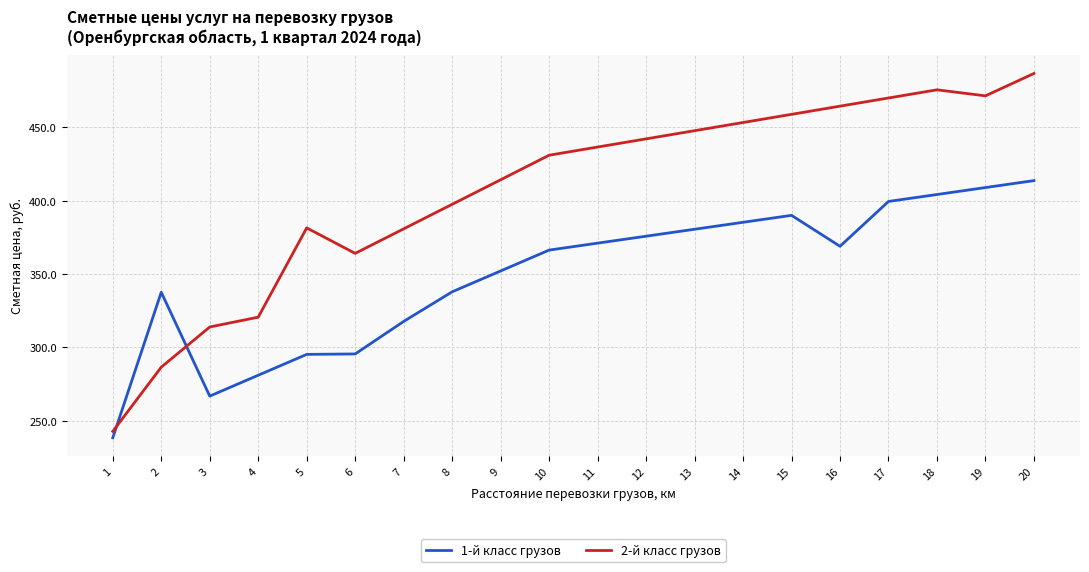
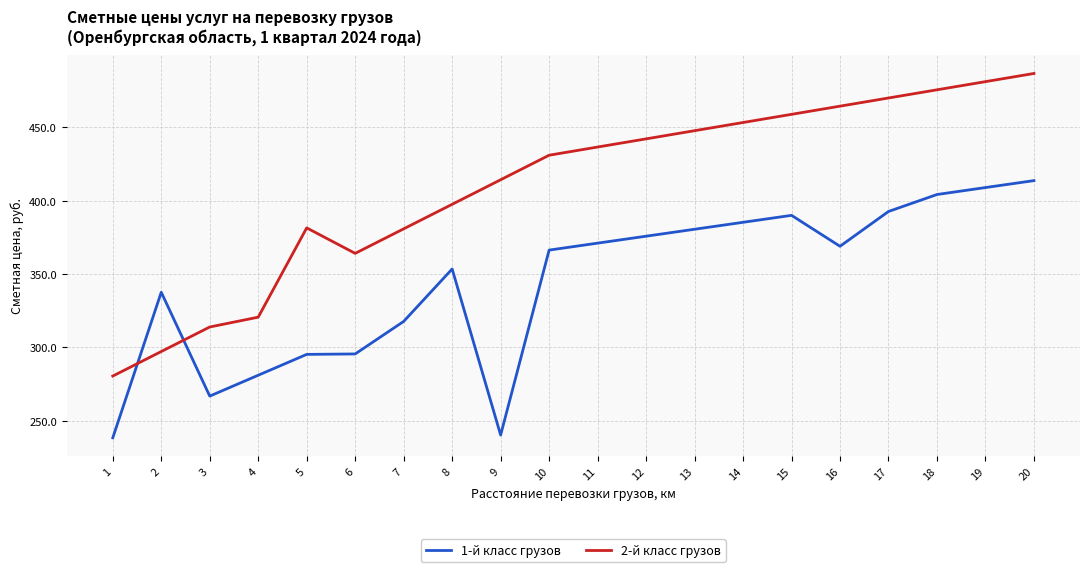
2-й класс грузов, 1: 243 -> 281
2-й класс грузов, 2: 287 -> 297
1-й класс грузов, 8: 338 -> 353
1-й класс грузов, 9: 352 -> 240
1-й класс грузов, 17: 400 -> 393
2-й класс грузов, 19: 471 -> 481
